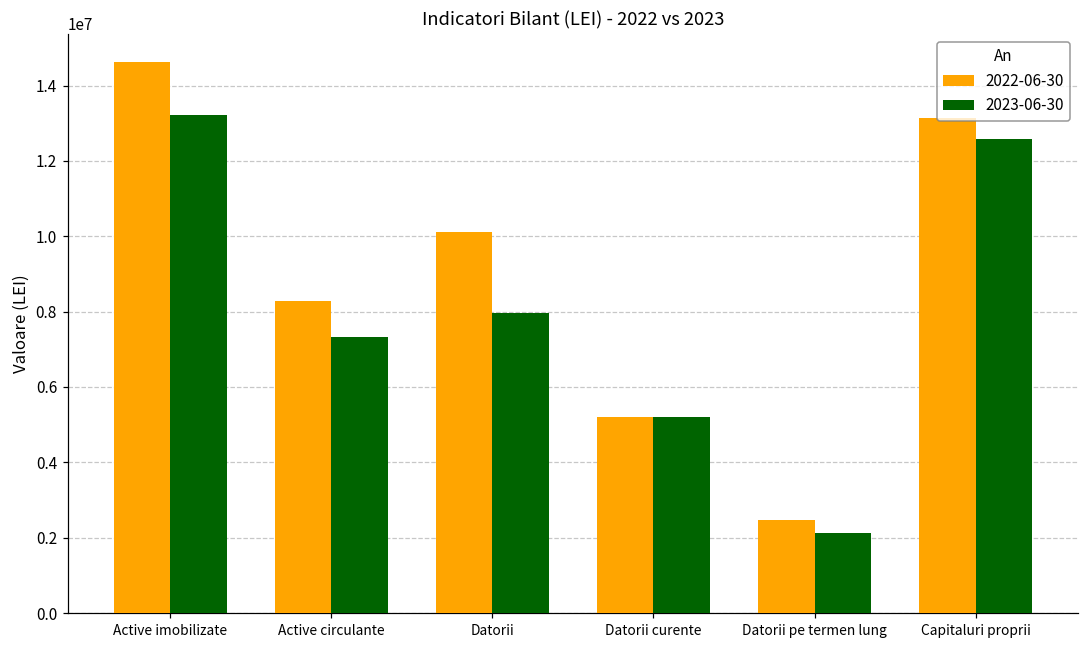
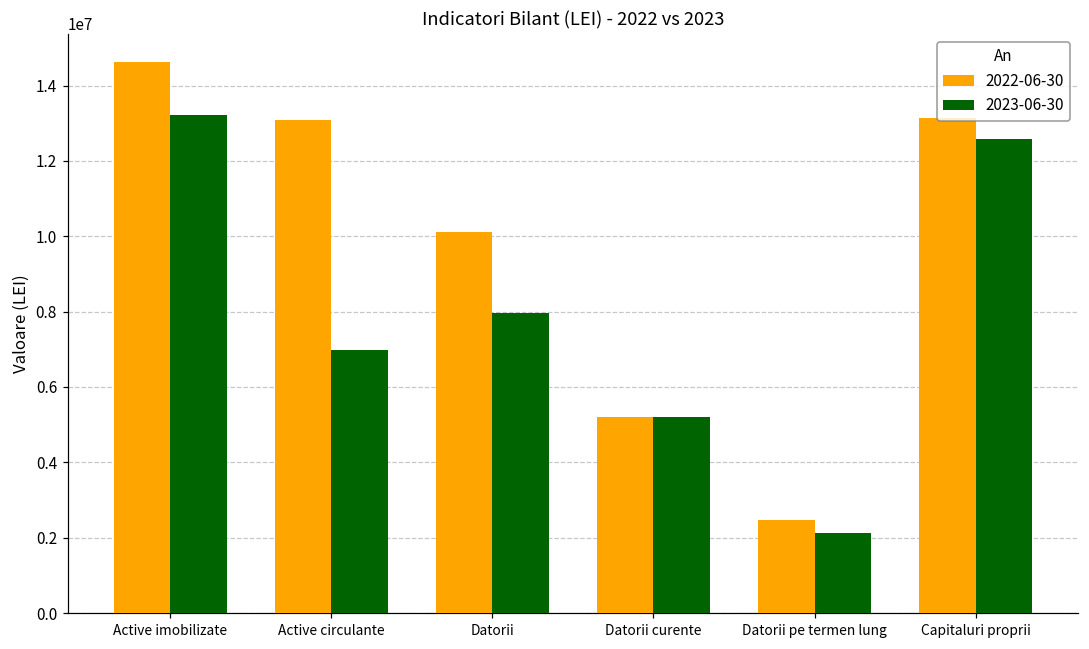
2022-06-30, Active circulante: 8300000 -> 13100000
2023-06-30, Active circulante: 7300000 -> 7000000
